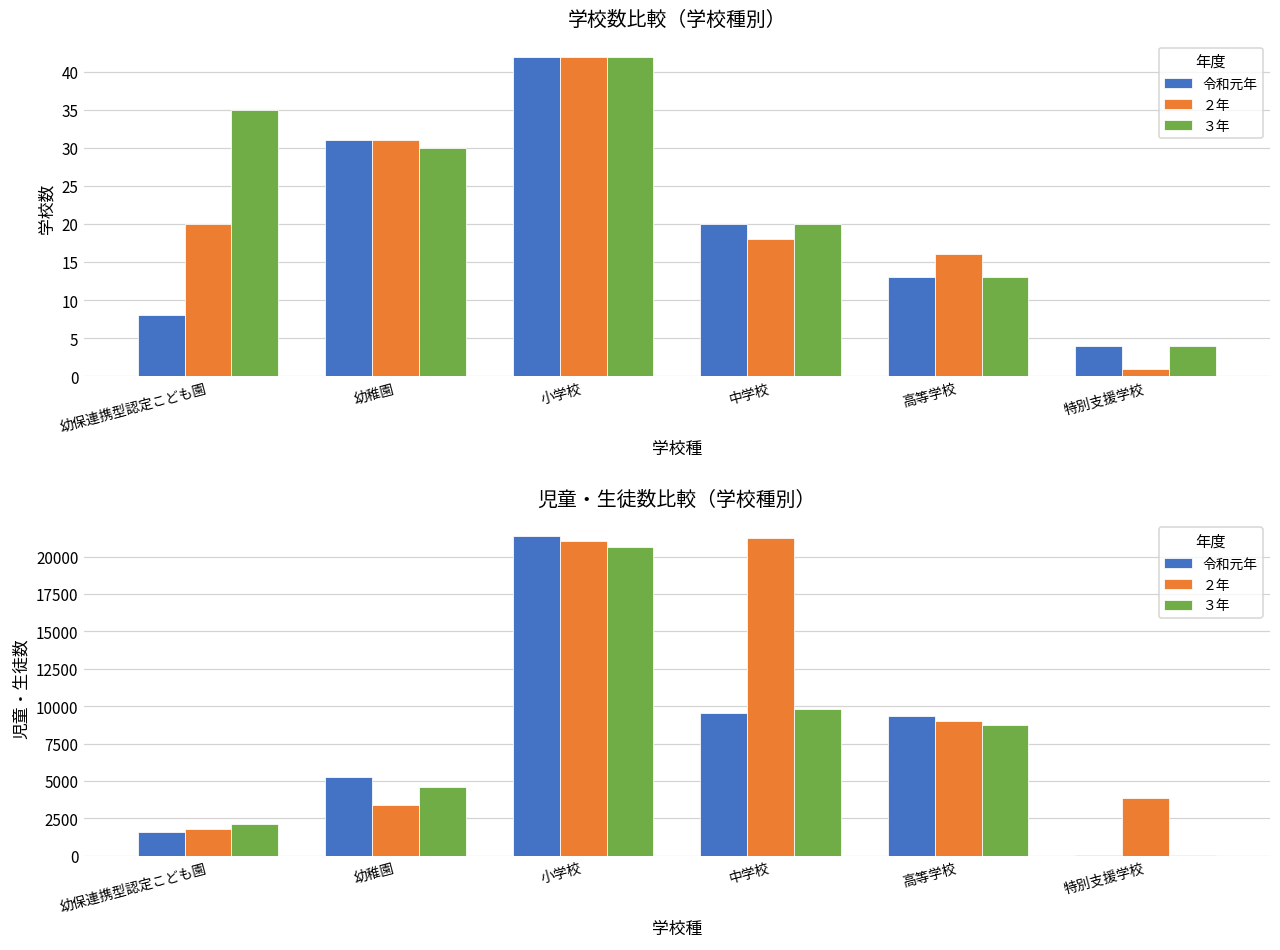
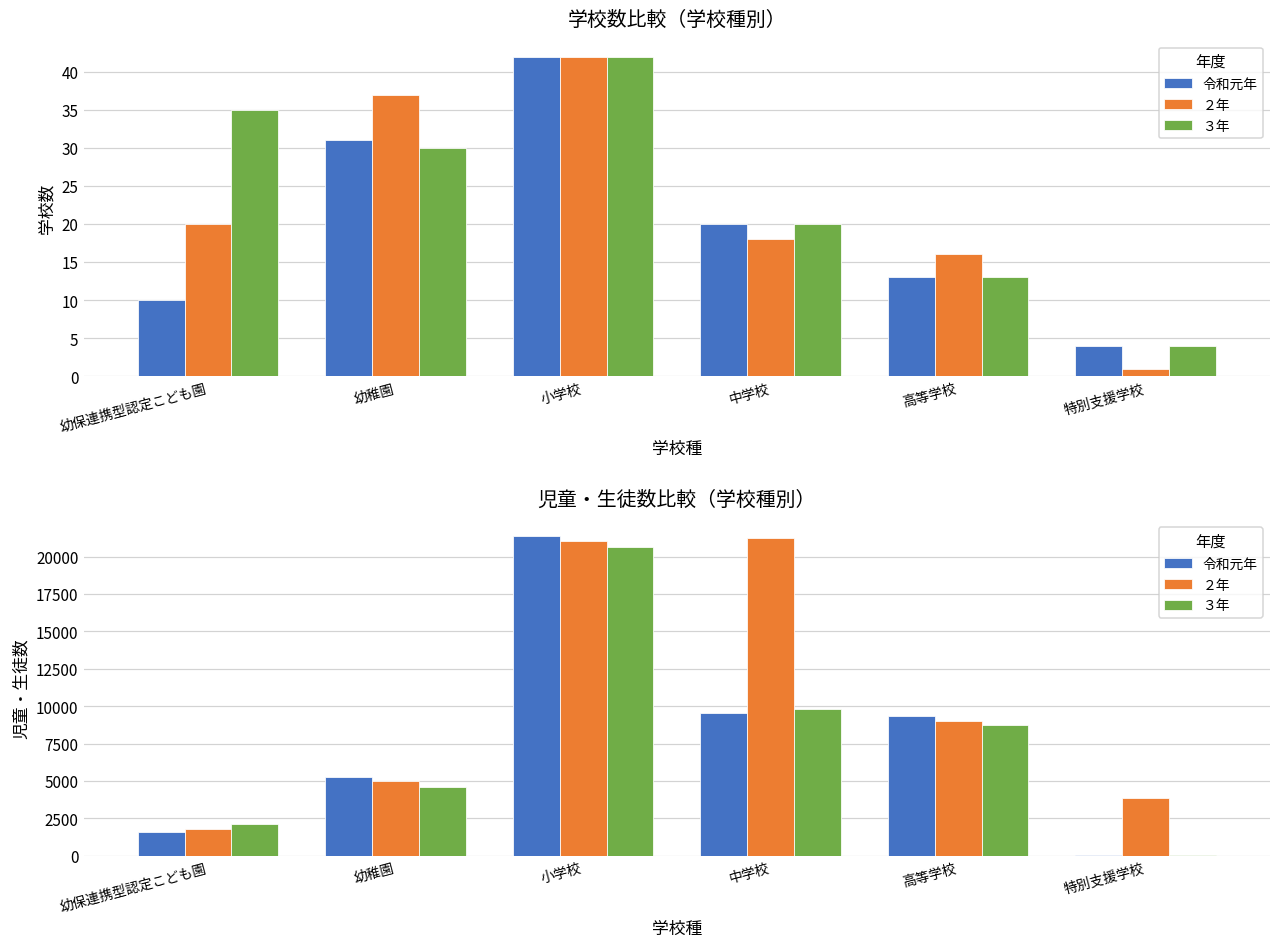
学校数比較（学校種別）, 令和元年, 幼保連携型認定こども園: 8 -> 10
学校数比較（学校種別）, ２年, 幼稚園: 31 -> 37
児童・生徒数比較（学校種別）, ２年, 幼稚園: 3400 -> 5000
